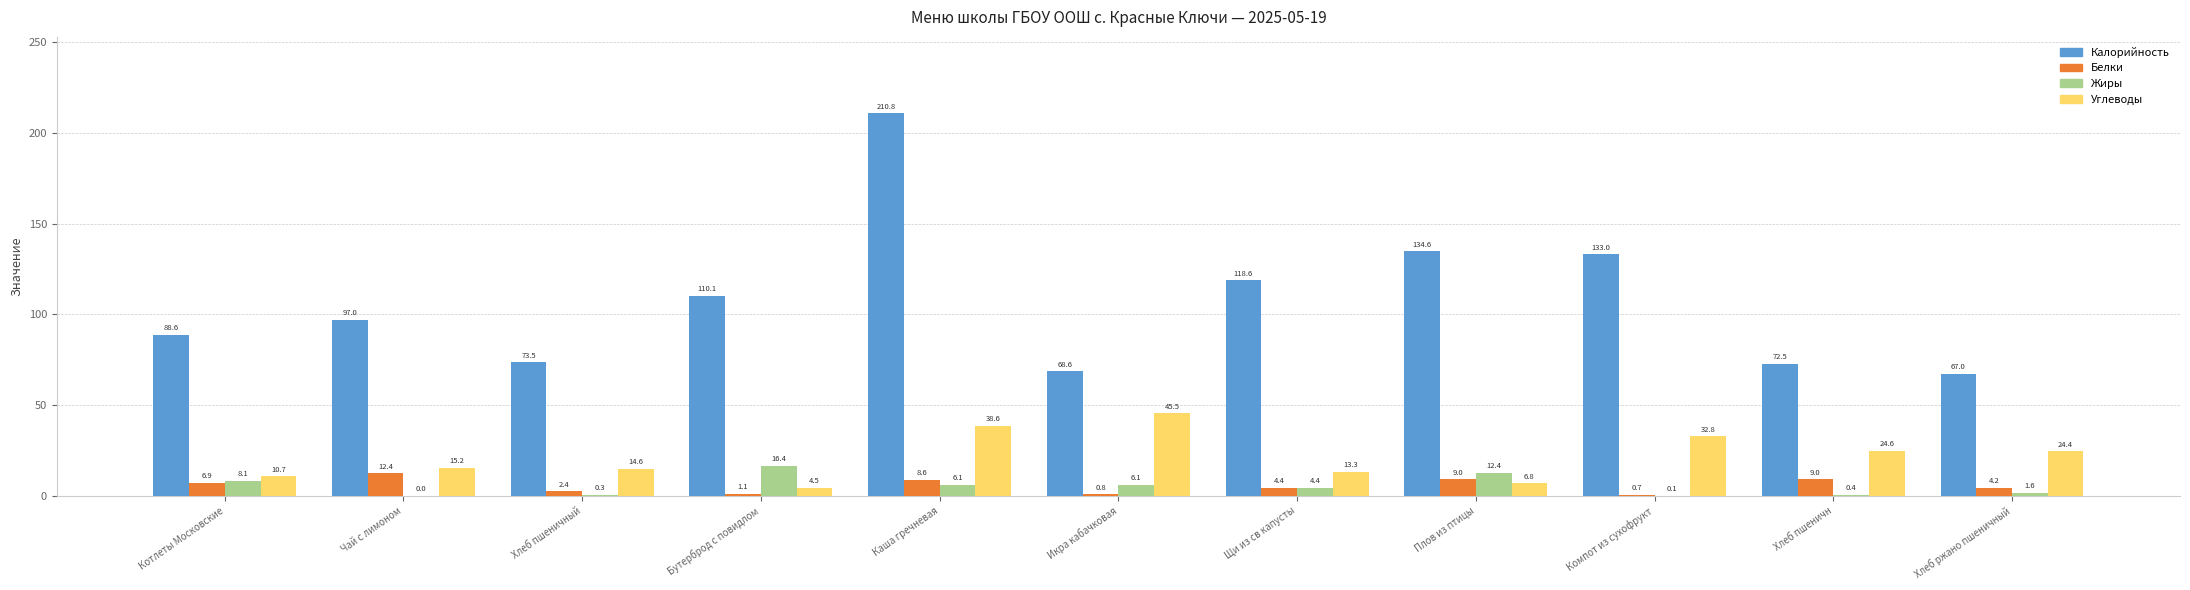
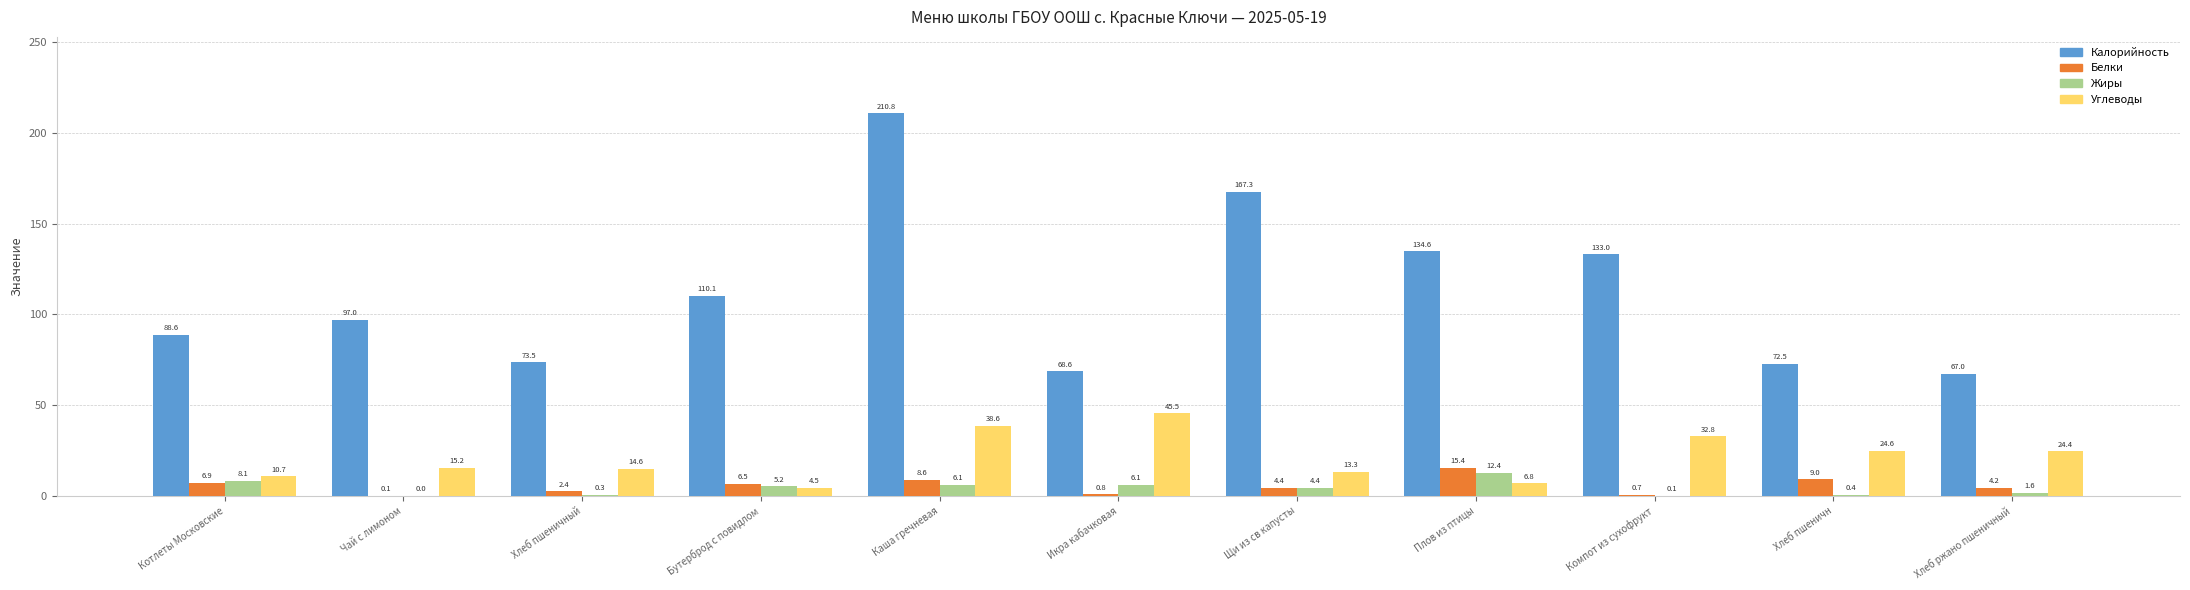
Белки, Чай с лимоном: 12.4 -> 0.1
Белки, Бутерброд с повидлом: 1.1 -> 6.5
Жиры, Бутерброд с повидлом: 16.4 -> 5.2
Калорийность, Щи из св капусты: 118.6 -> 167.3
Белки, Плов из птицы: 9.0 -> 15.4
